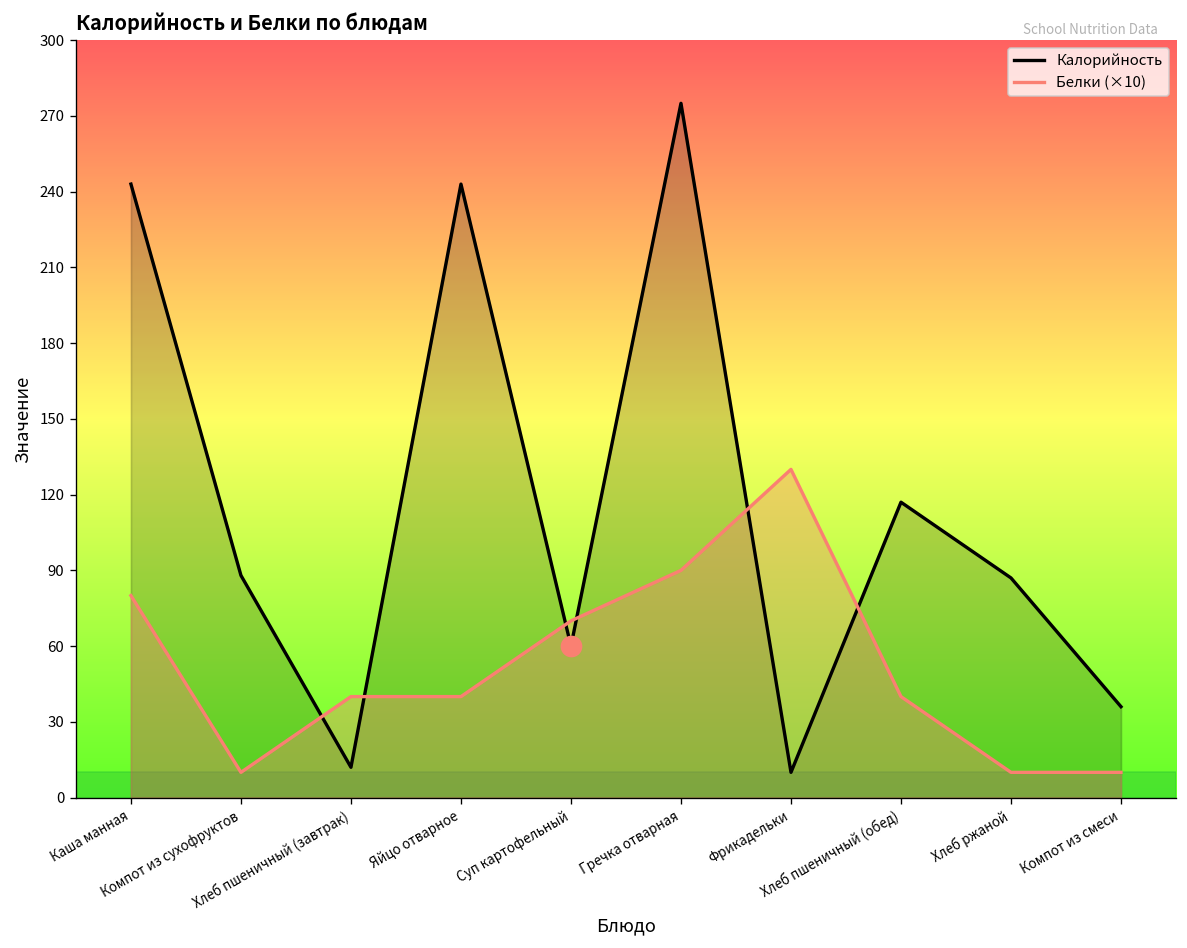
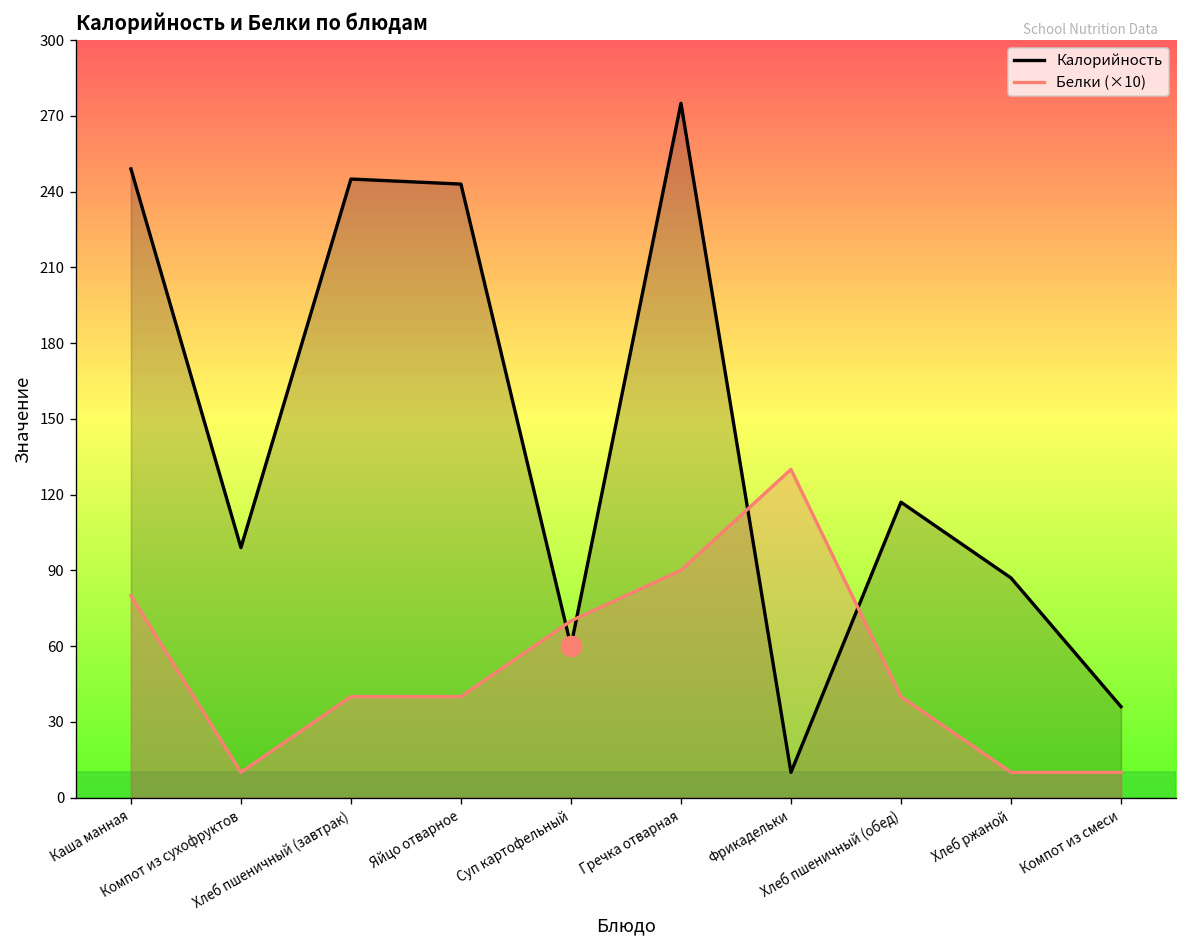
Калорийность, Каша манная: 243 -> 249
Калорийность, Компот из сухофруктов: 88 -> 99
Калорийность, Хлеб пшеничный (завтрак): 12 -> 245
